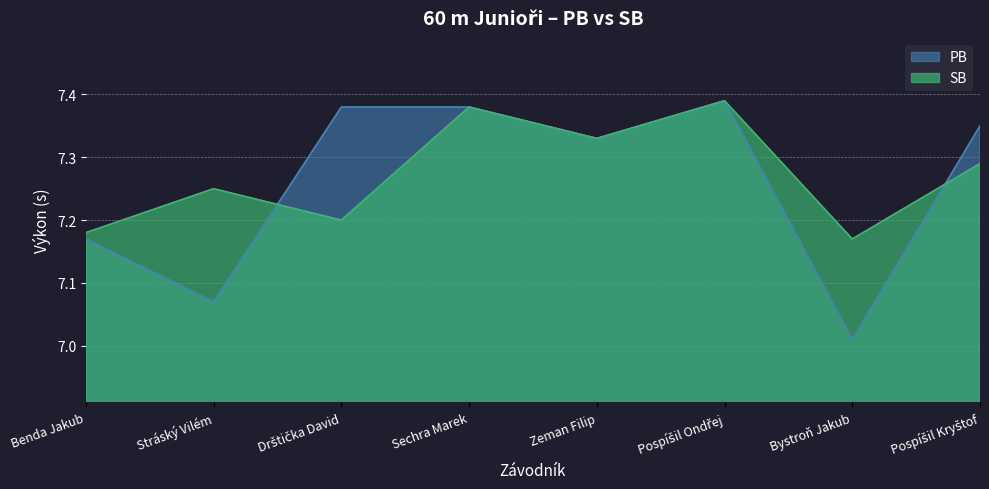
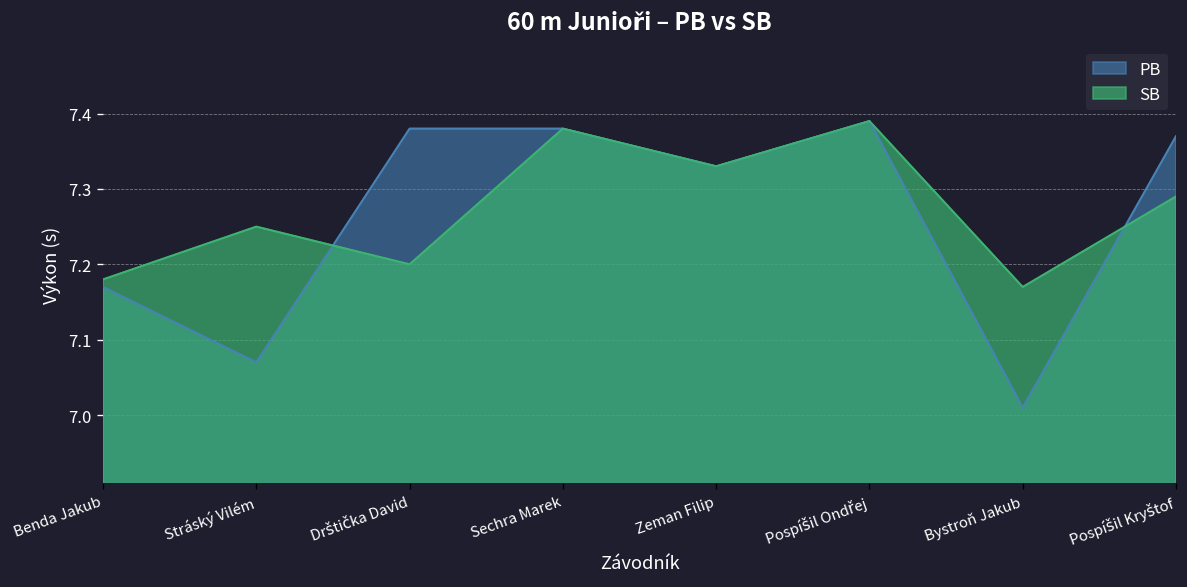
PB, Pospíšil Kryštof: 7.35 -> 7.37
